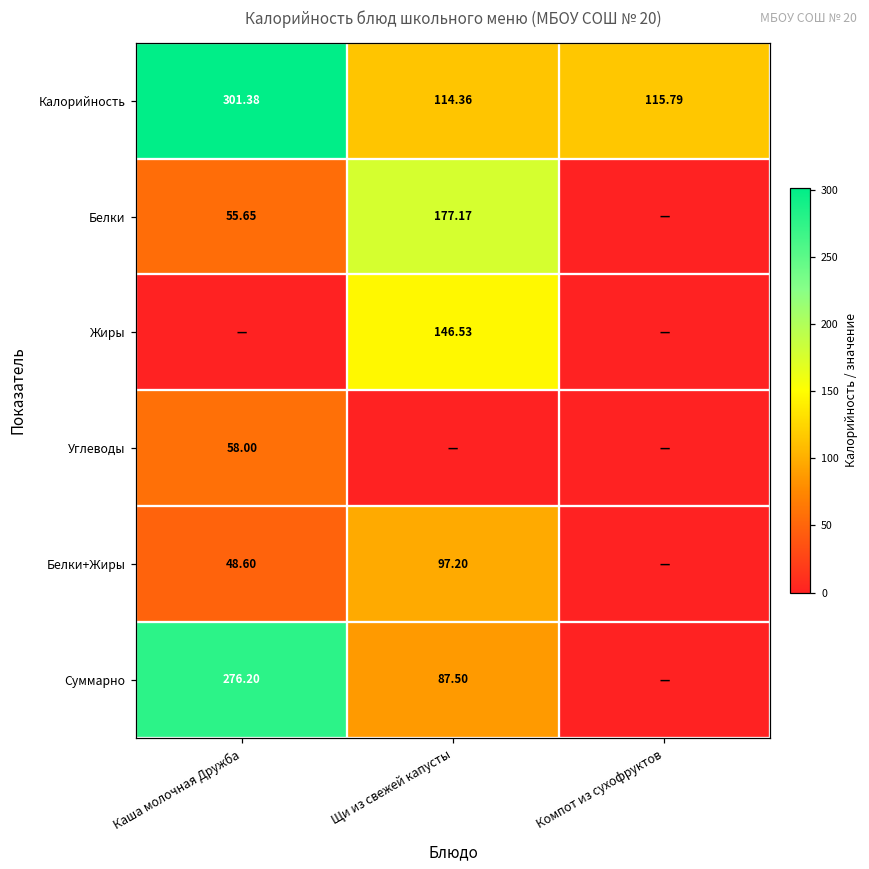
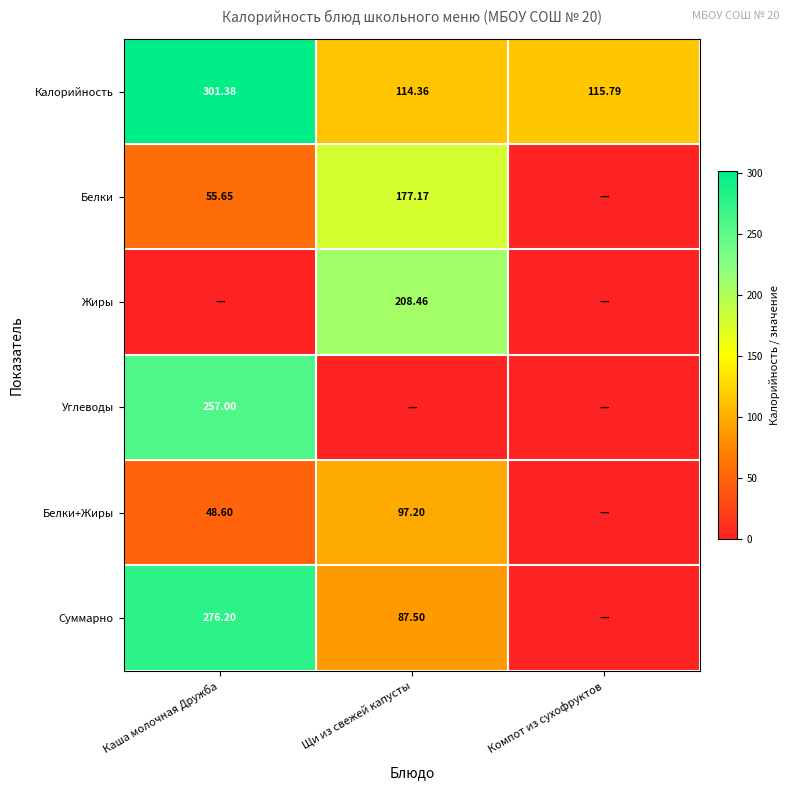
Жиры, Щи из свежей капусты: 146.53 -> 208.46
Углеводы, Каша молочная Дружба: 58.00 -> 257.00
